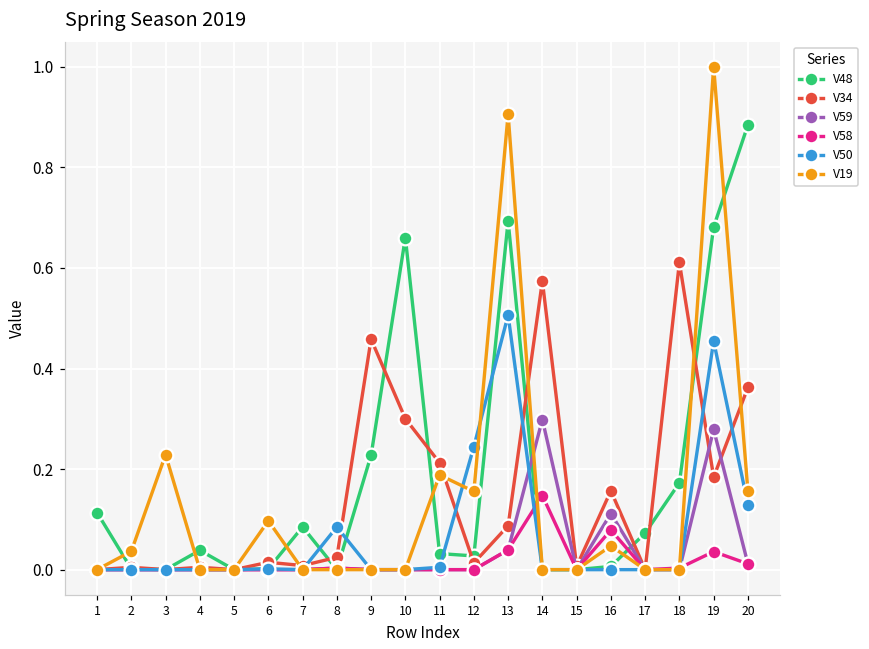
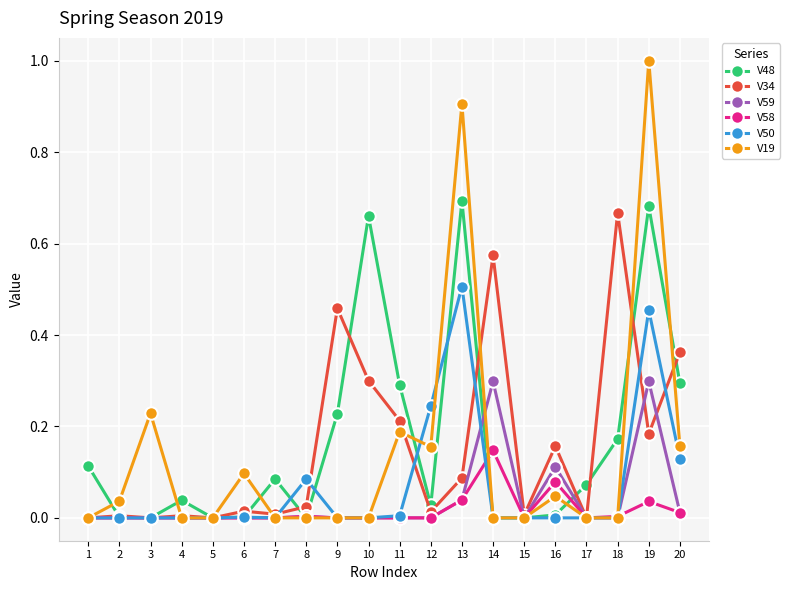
V48, 11: 0.03 -> 0.29
V34, 18: 0.61 -> 0.67
V59, 19: 0.28 -> 0.30
V48, 20: 0.88 -> 0.29
